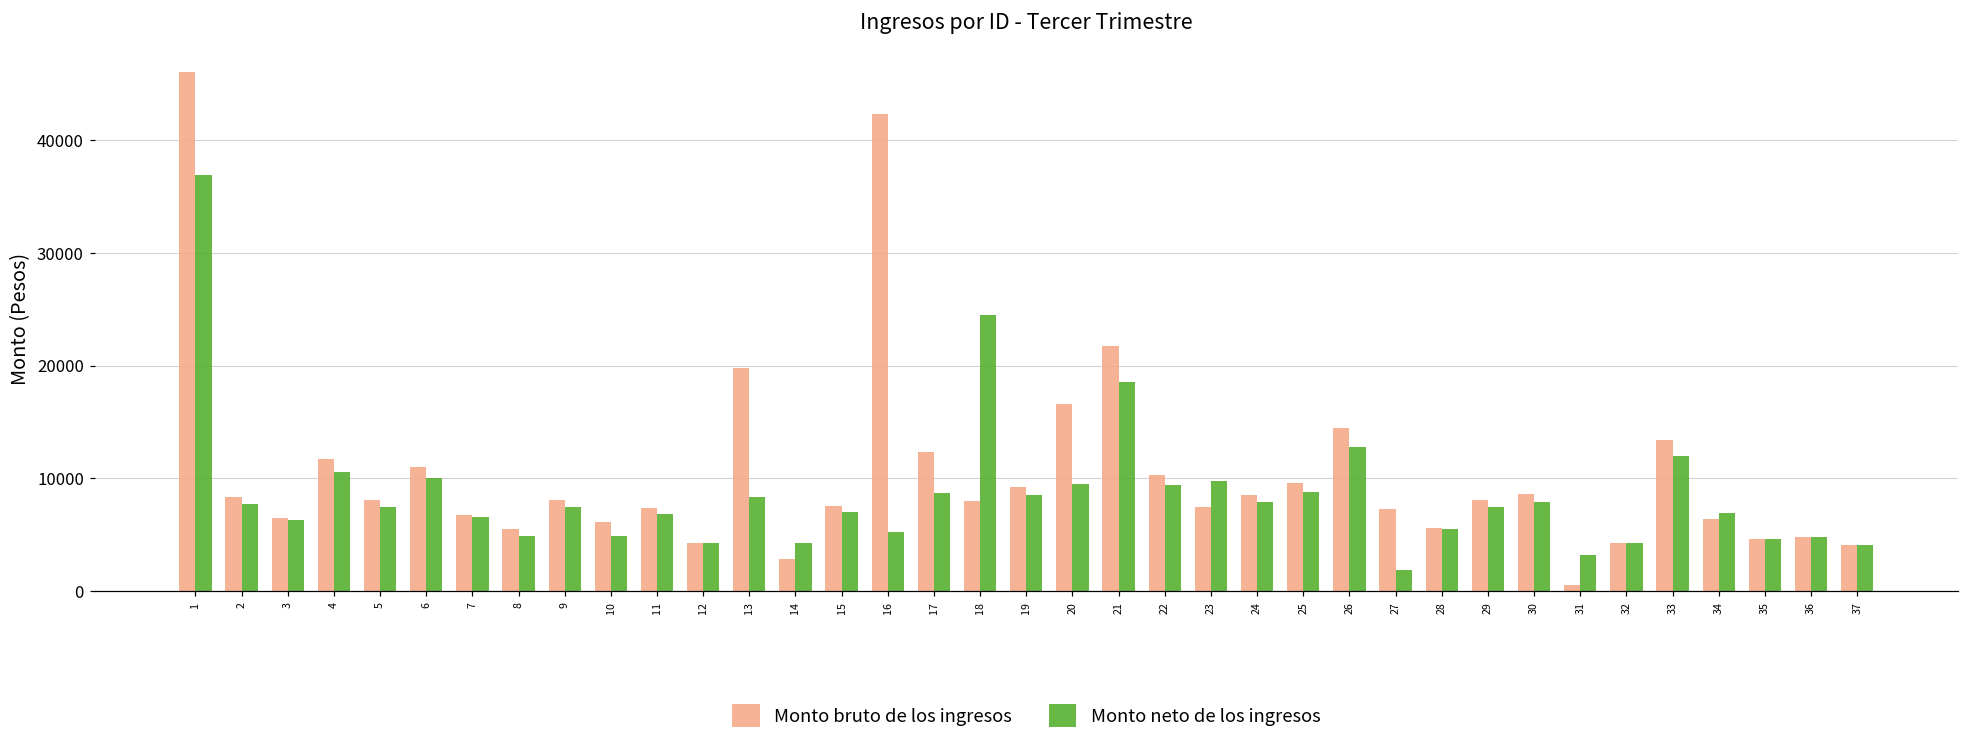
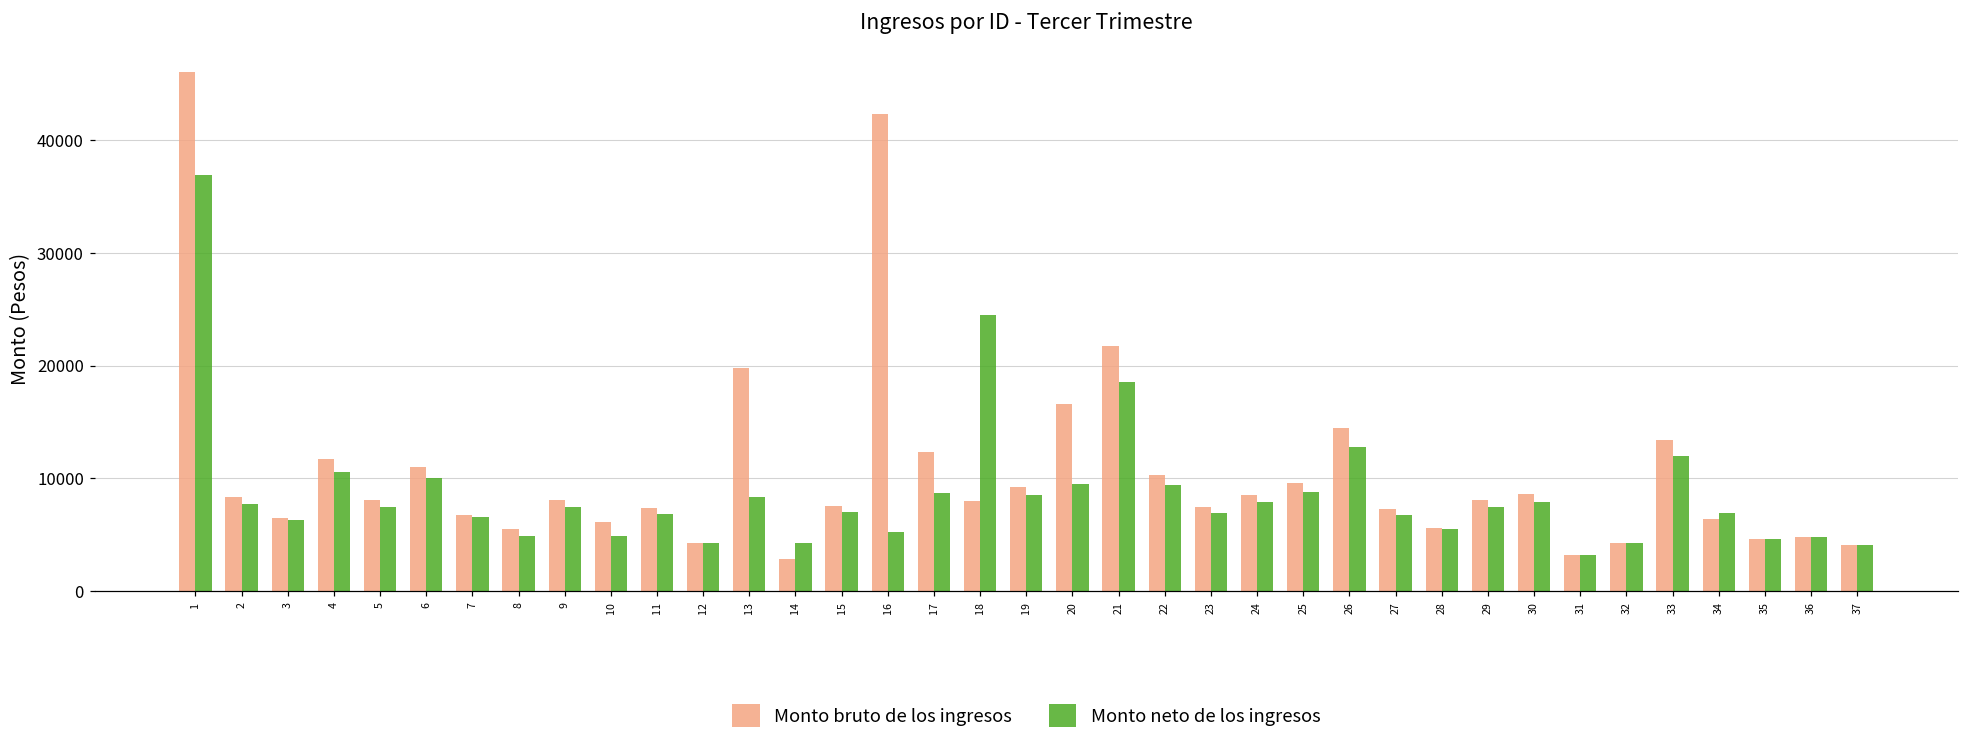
Monto neto de los ingresos, 23: 9800 -> 6900
Monto neto de los ingresos, 27: 1900 -> 6800
Monto bruto de los ingresos, 31: 500 -> 3200
